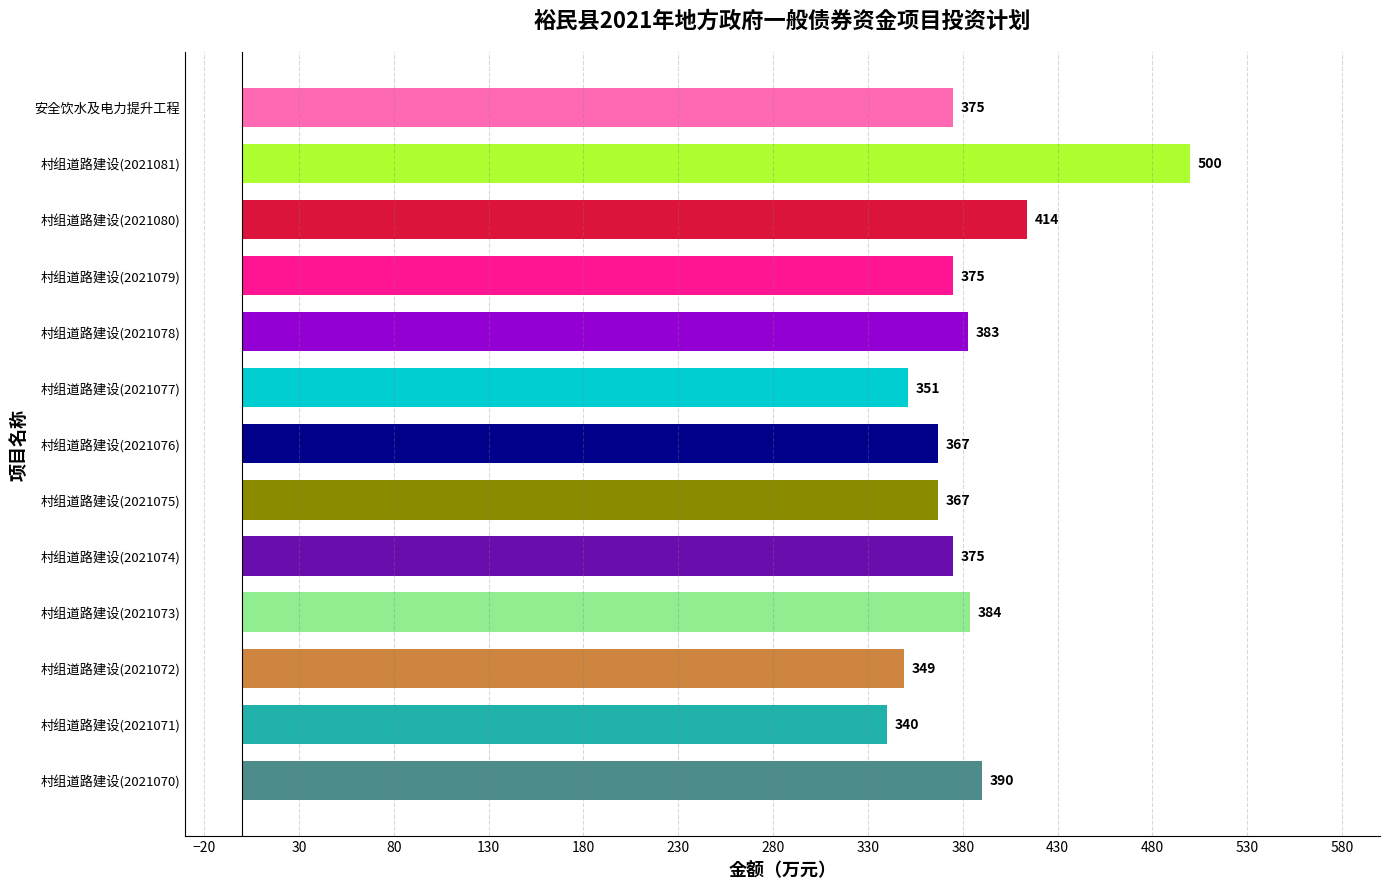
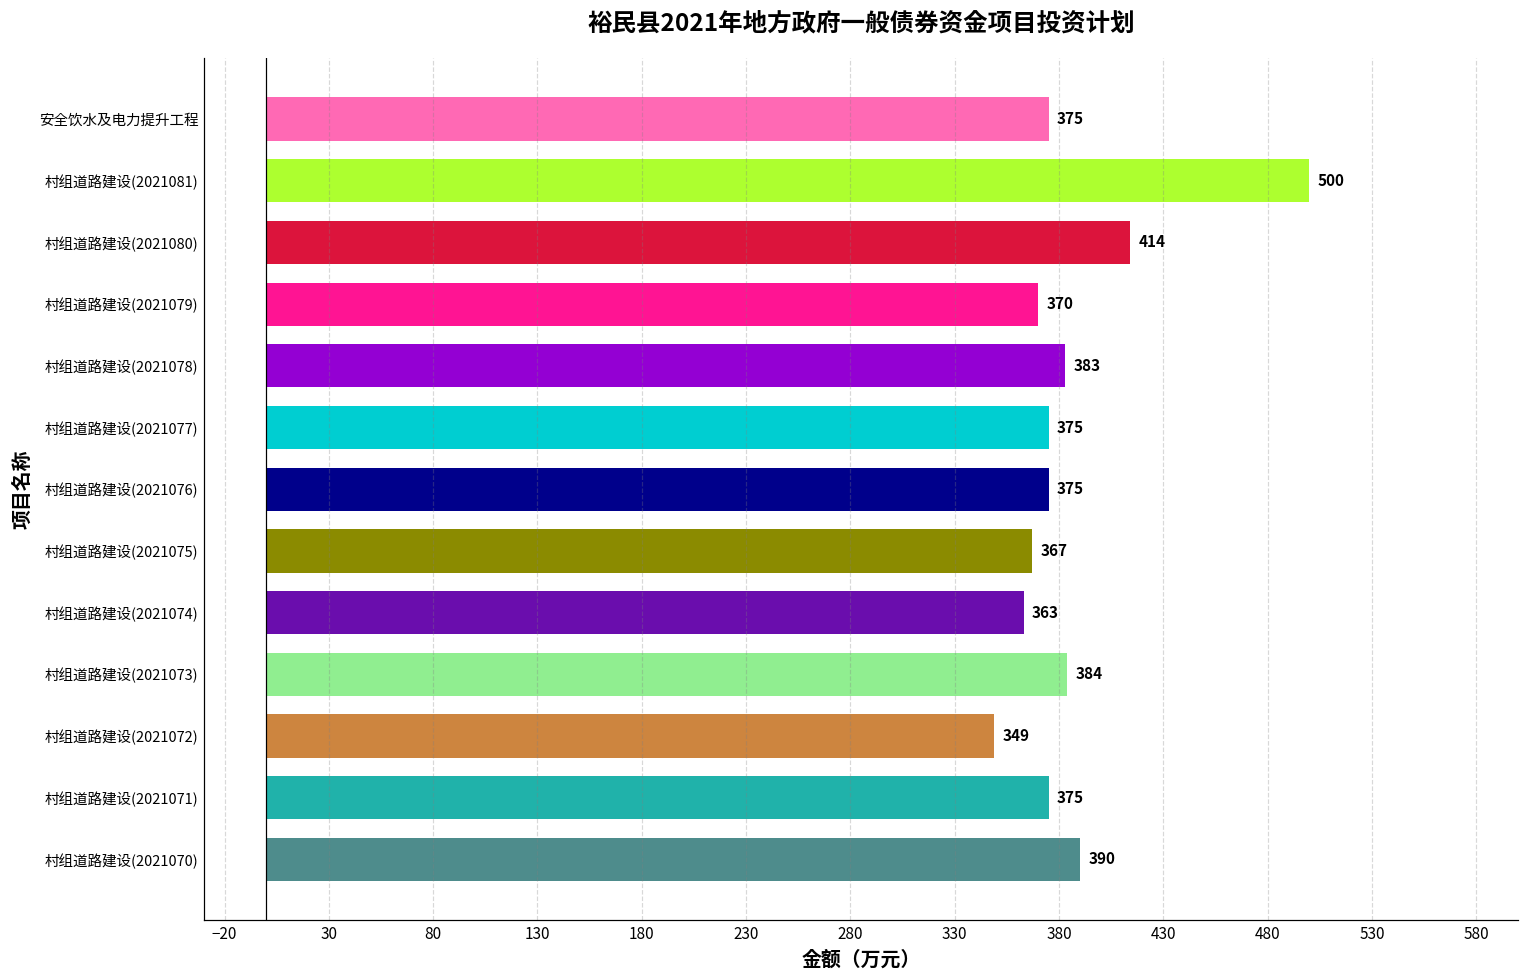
村组道路建设(2021079): 375 -> 370
村组道路建设(2021077): 351 -> 375
村组道路建设(2021076): 367 -> 375
村组道路建设(2021074): 375 -> 363
村组道路建设(2021071): 340 -> 375
